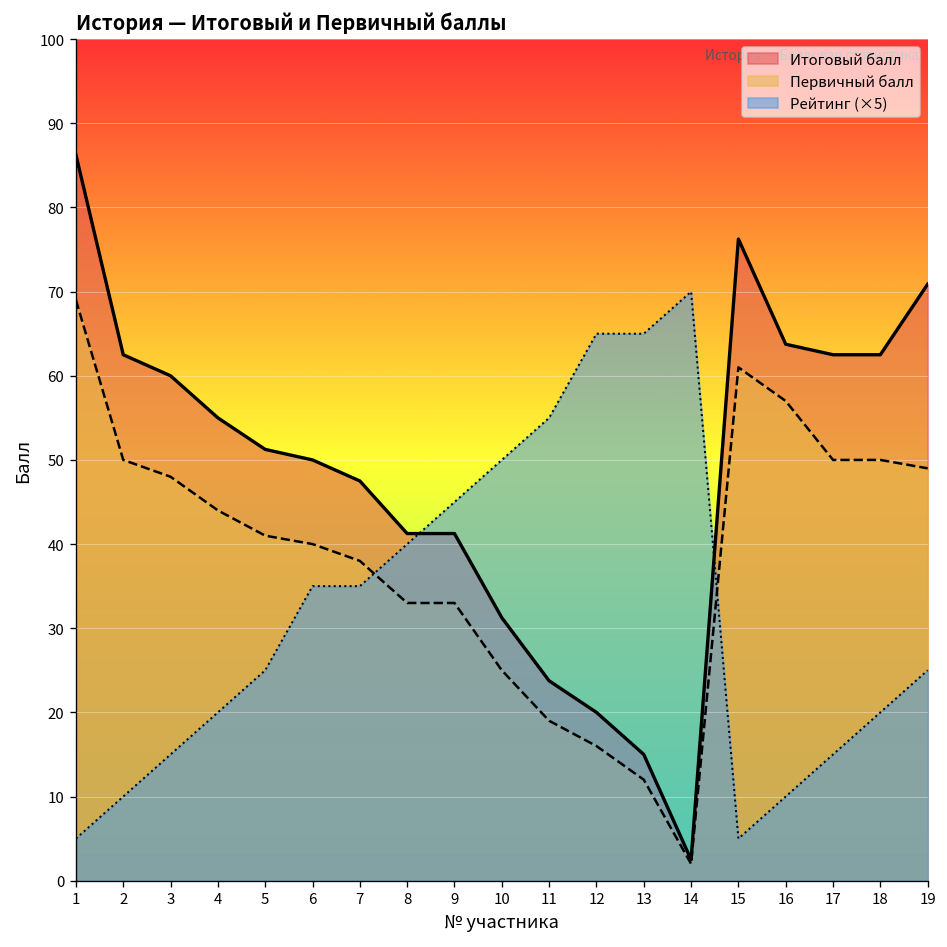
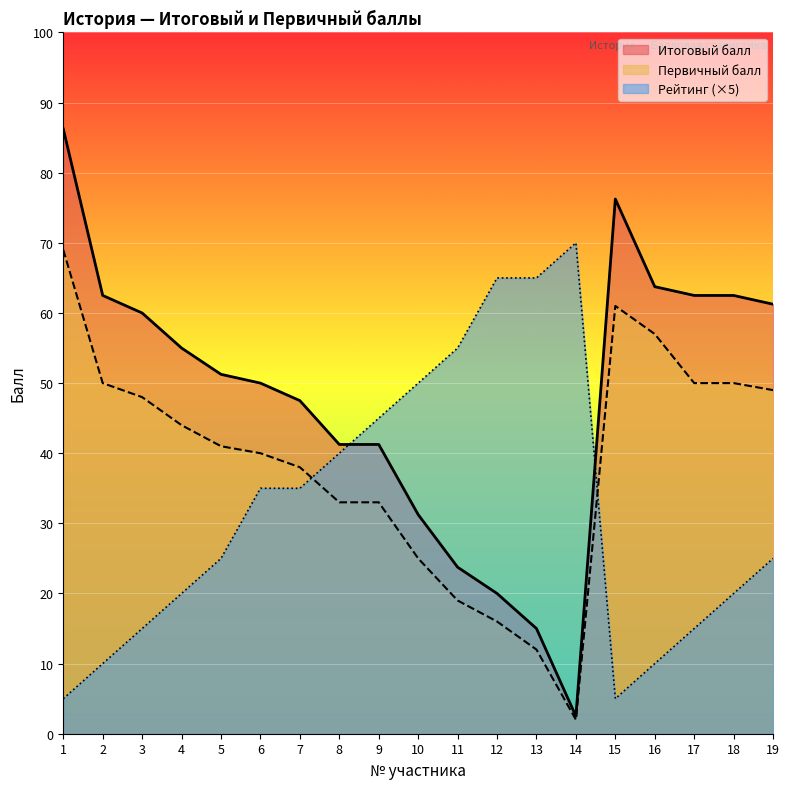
Итоговый балл, 19: 71 -> 61
